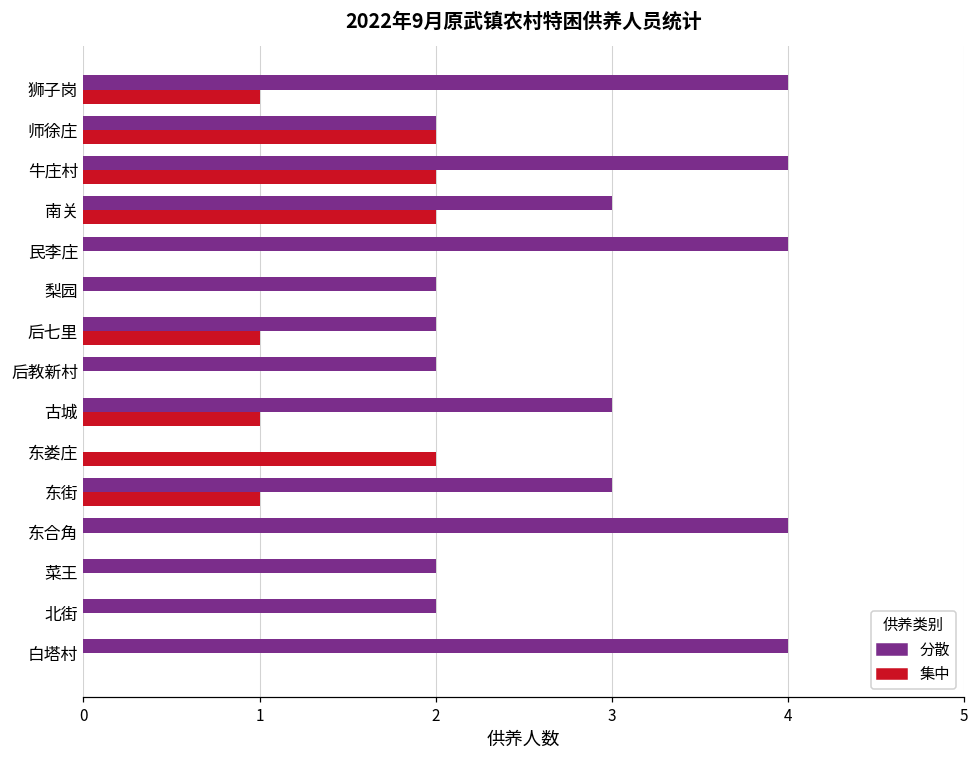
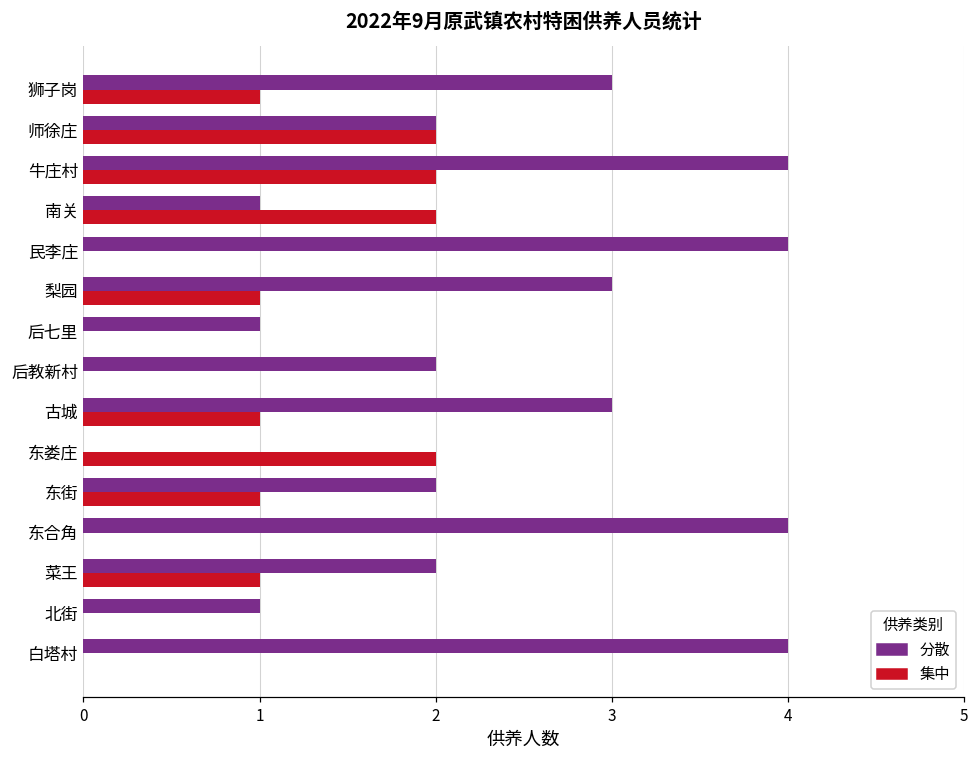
分散, 狮子岗: 4 -> 3
分散, 南关: 3 -> 1
分散, 梨园: 2 -> 3
集中, 梨园: 0 -> 1
分散, 后七里: 2 -> 1
集中, 后七里: 1 -> 0
分散, 东街: 3 -> 2
集中, 菜王: 0 -> 1
分散, 北街: 2 -> 1
